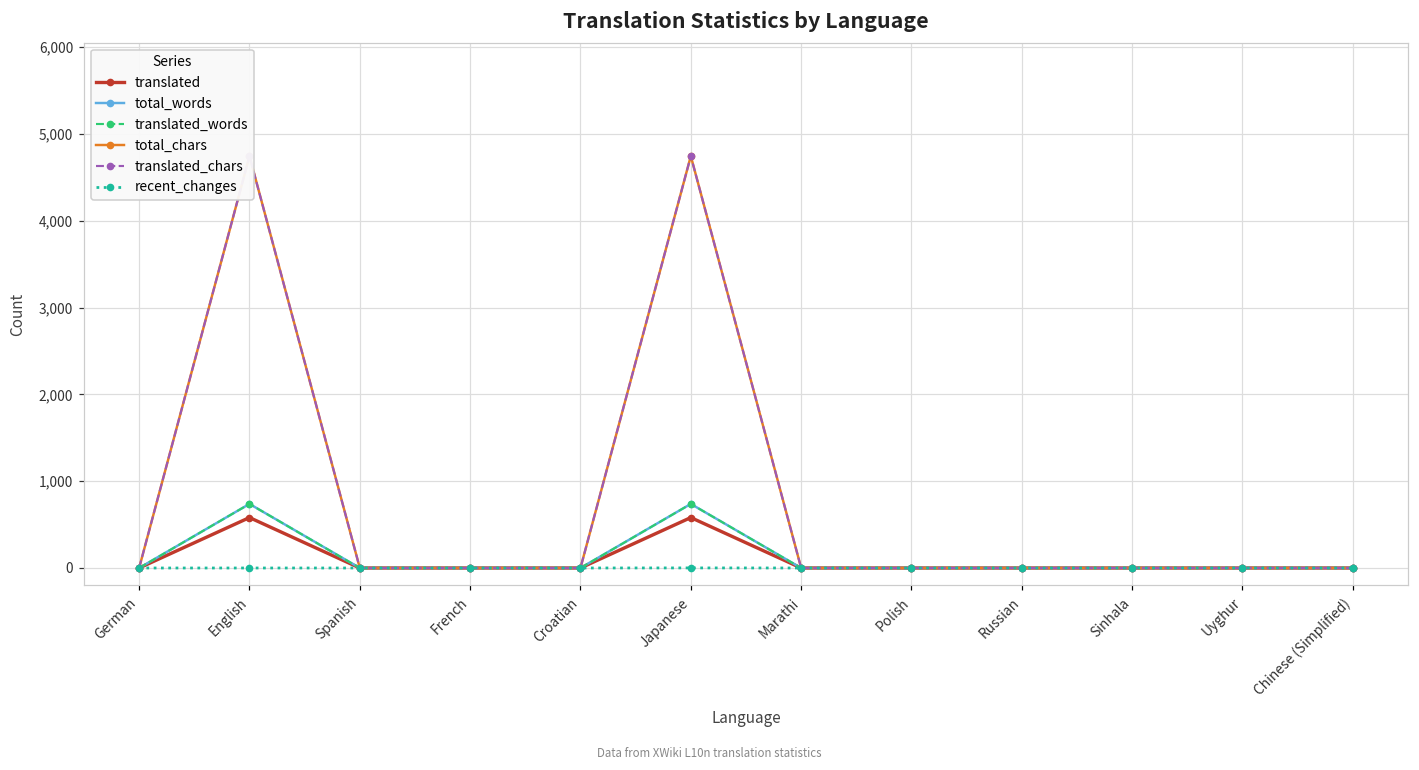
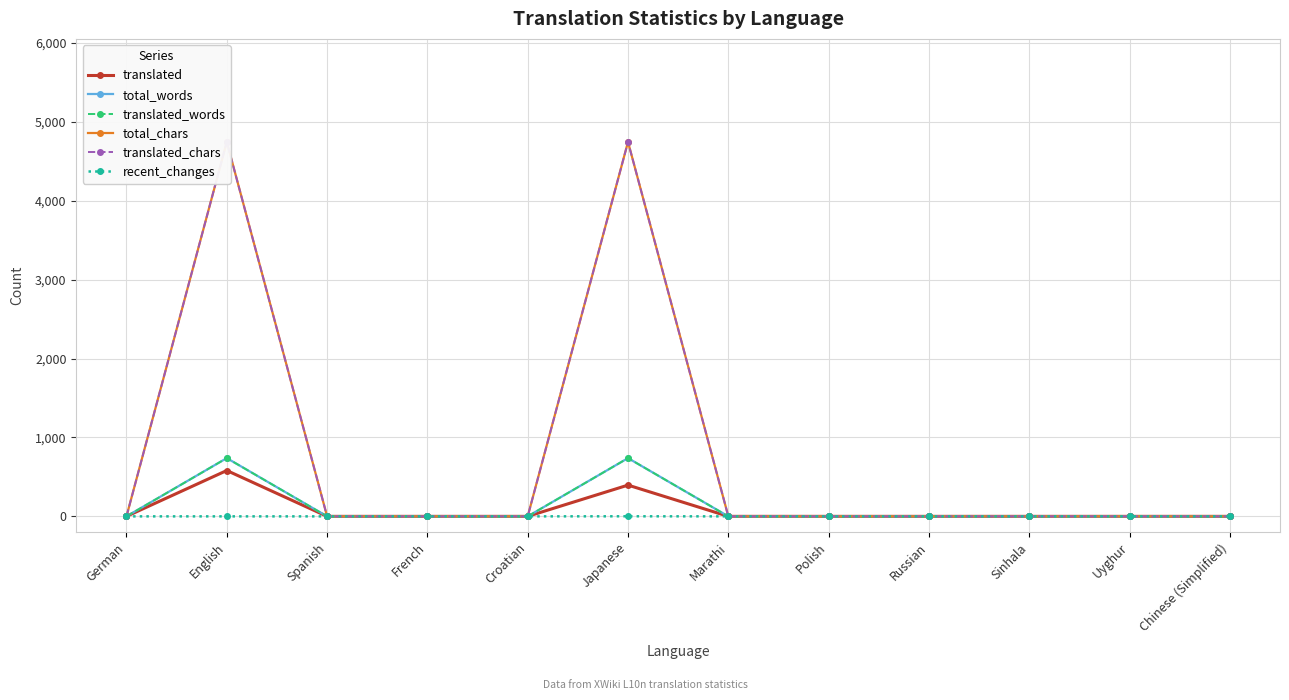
translated, Japanese: 600 -> 400
